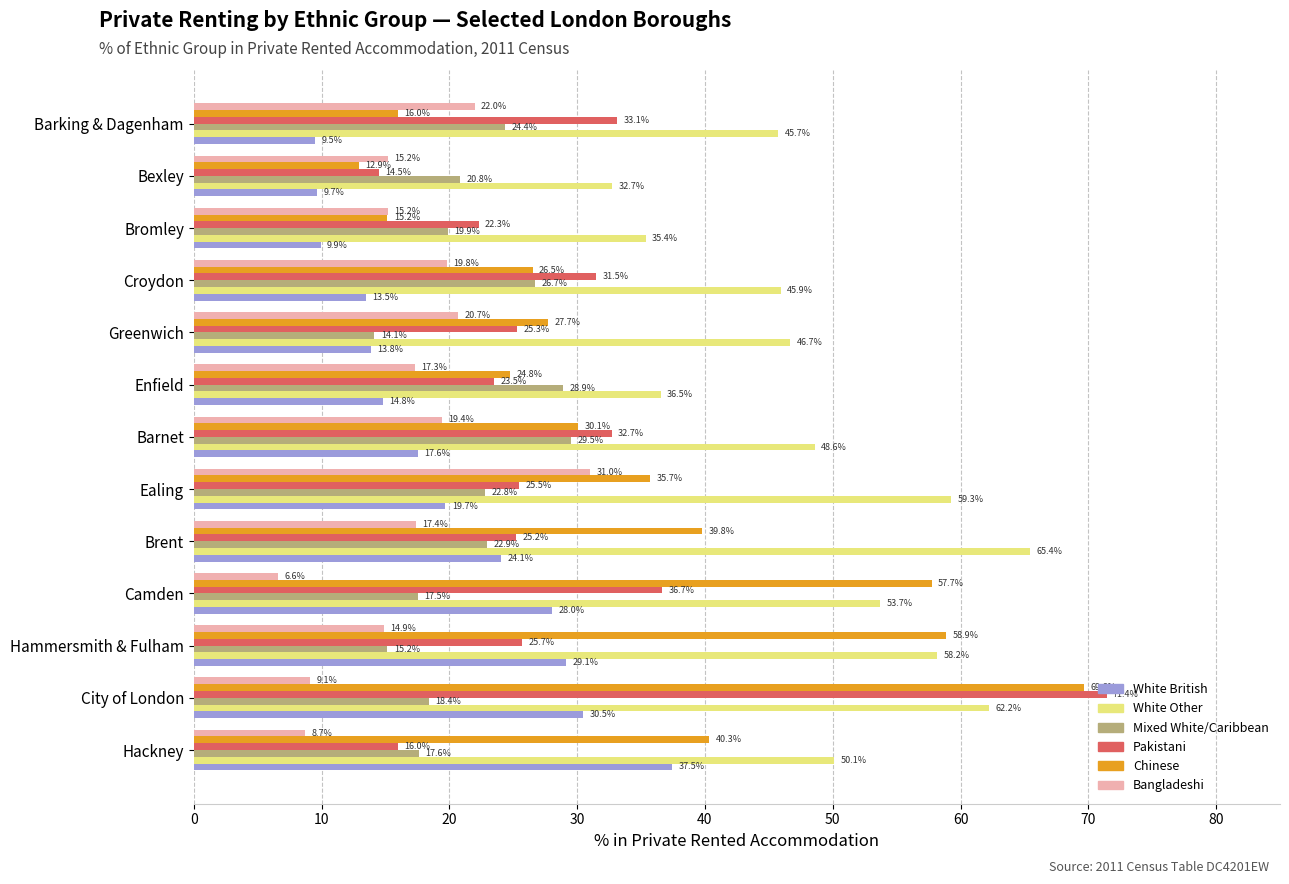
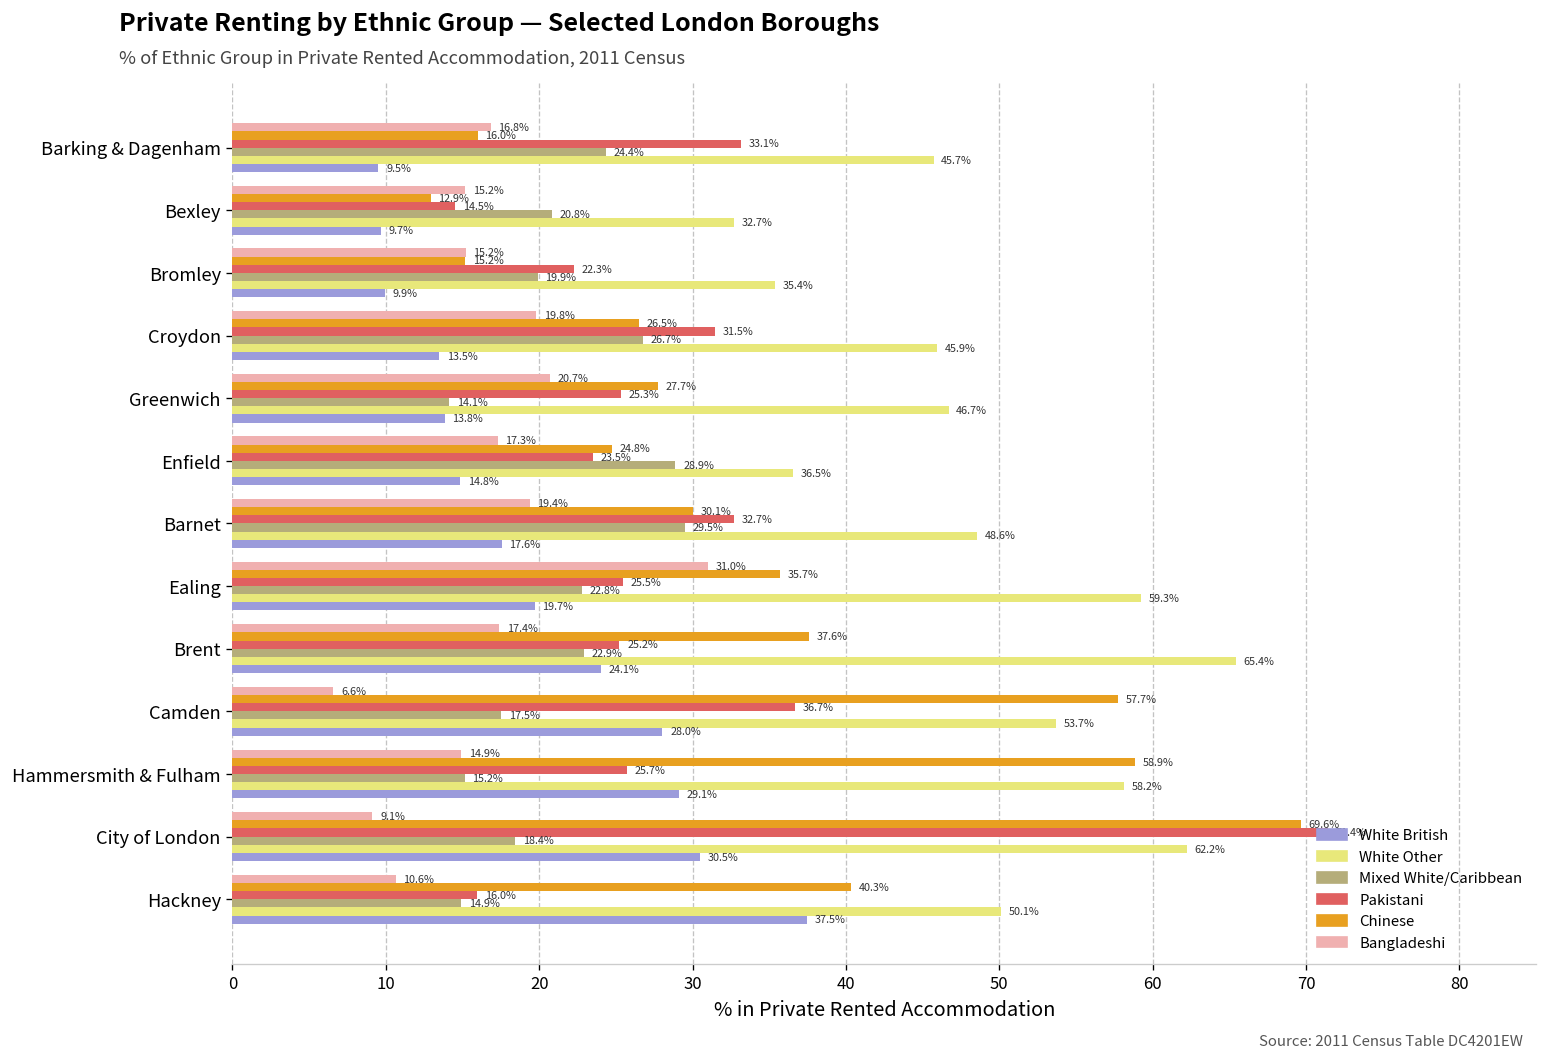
Bangladeshi, Barking & Dagenham: 22.0% -> 16.8%
Chinese, Brent: 39.8% -> 37.6%
Bangladeshi, Hackney: 8.7% -> 10.6%
Mixed White/Caribbean, Hackney: 17.6% -> 14.9%
